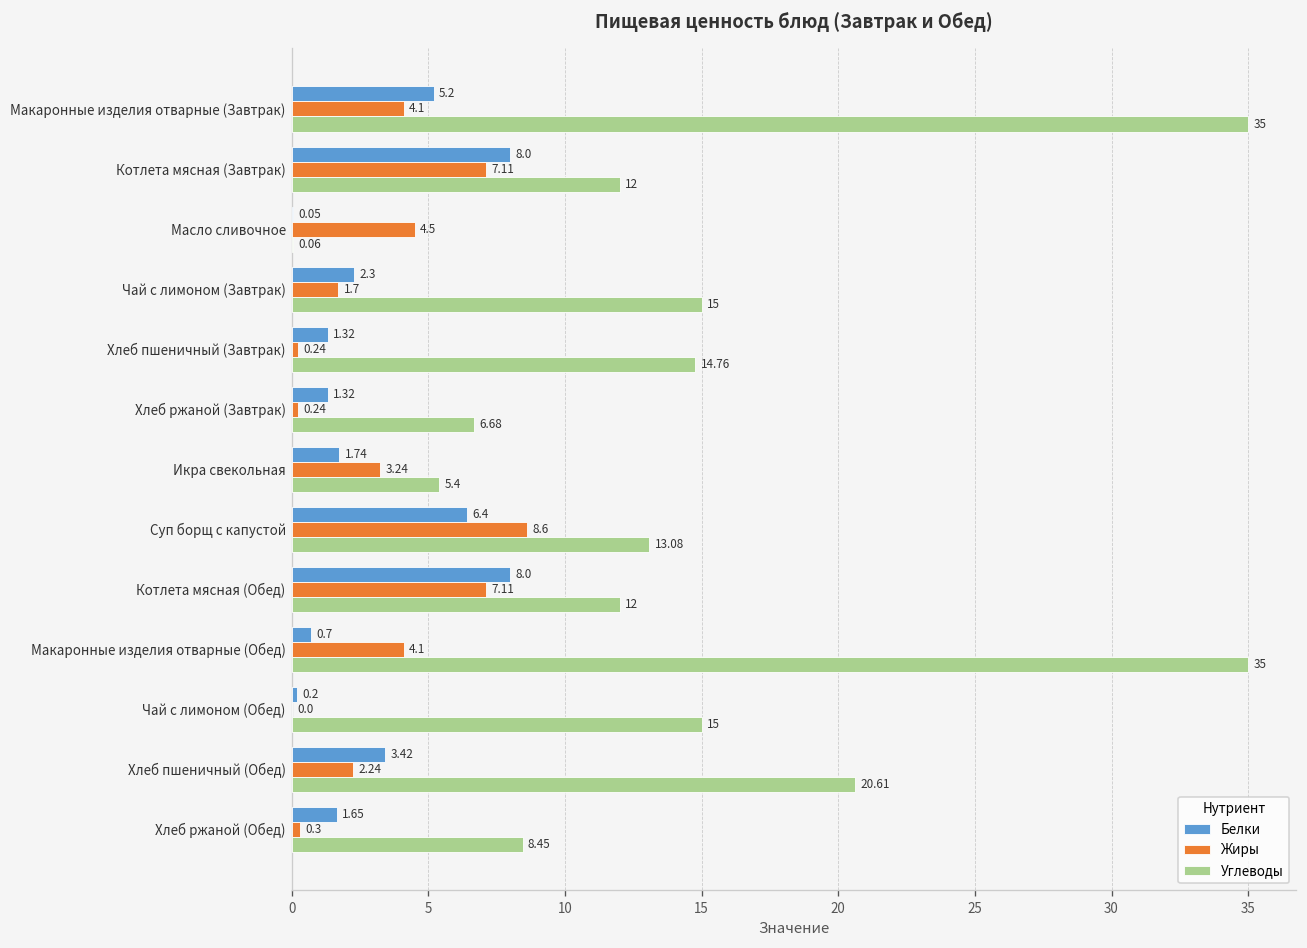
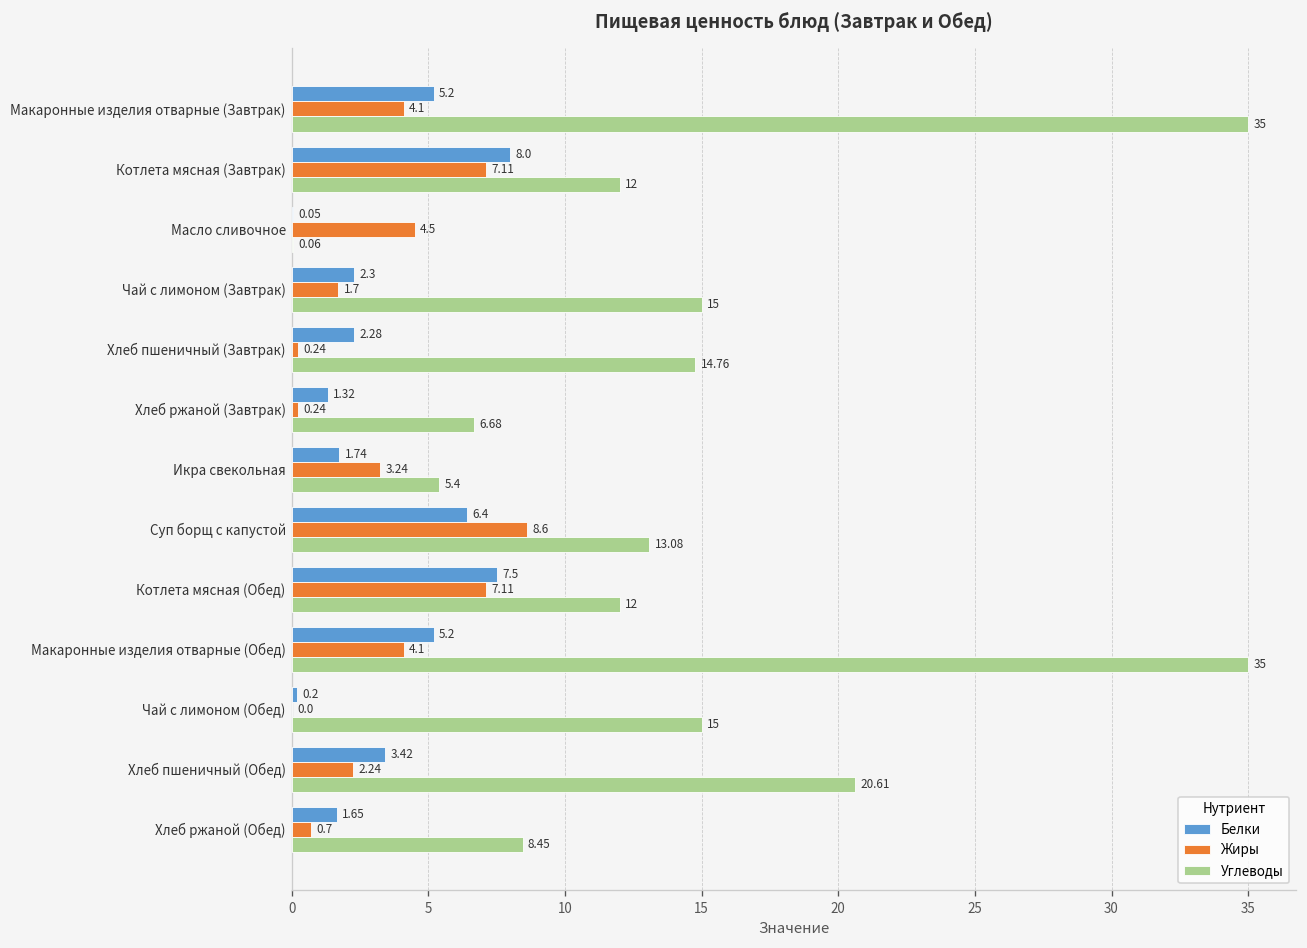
Белки, Хлеб пшеничный (Завтрак): 1.32 -> 2.28
Белки, Котлета мясная (Обед): 8.0 -> 7.5
Белки, Макаронные изделия отварные (Обед): 0.7 -> 5.2
Жиры, Хлеб ржаной (Обед): 0.3 -> 0.7
